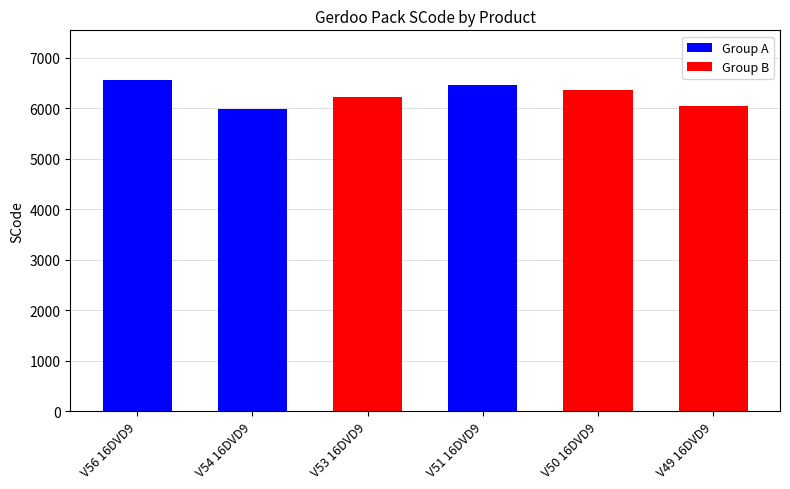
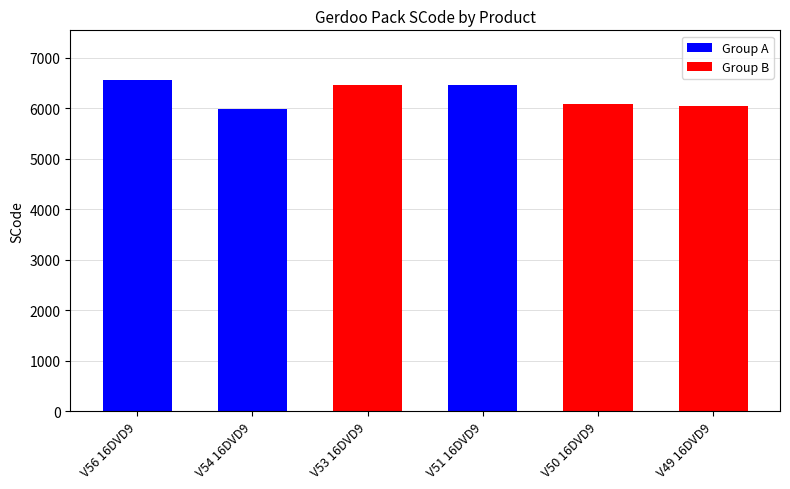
V53 16DVD9: 6200 -> 6500
V50 16DVD9: 6400 -> 6100
